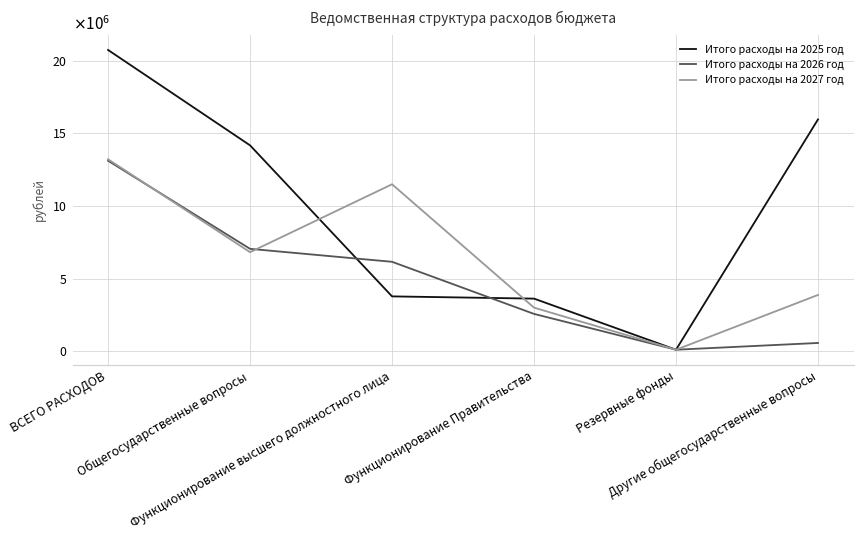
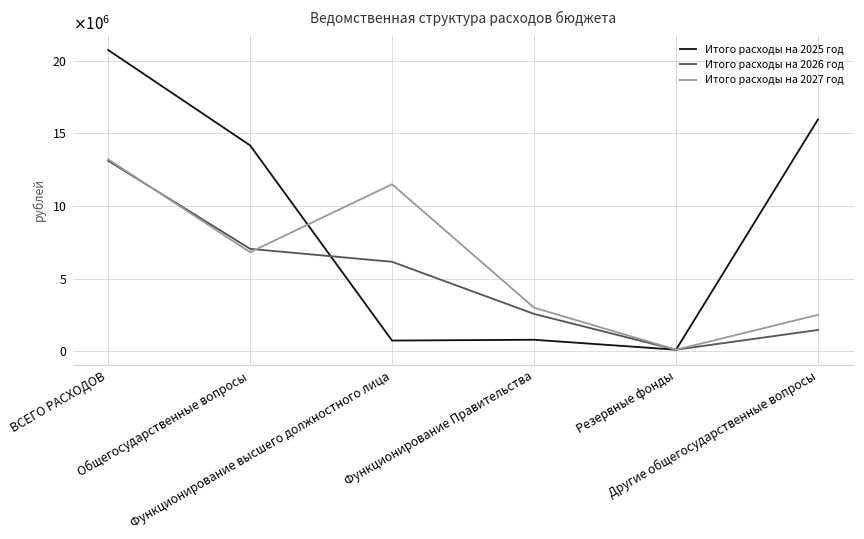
Итого расходы на 2025 год, Функционирование высшего должностного лица: 3800000 -> 700000
Итого расходы на 2025 год, Функционирование Правительства: 3600000 -> 800000
Итого расходы на 2026 год, Другие общегосударственные вопросы: 600000 -> 1500000
Итого расходы на 2027 год, Другие общегосударственные вопросы: 3900000 -> 2500000
